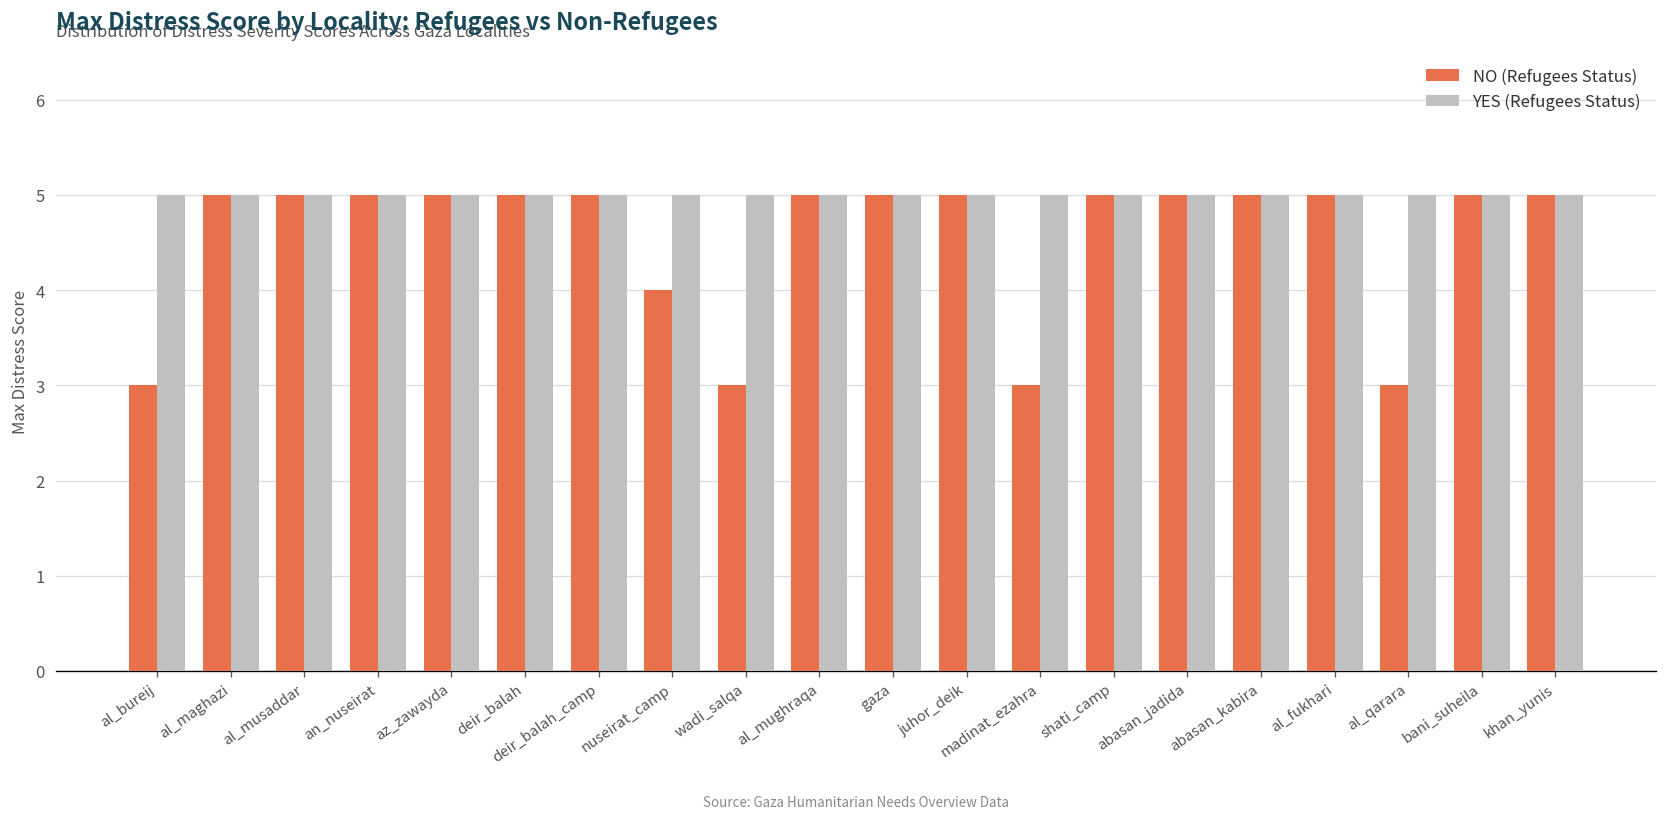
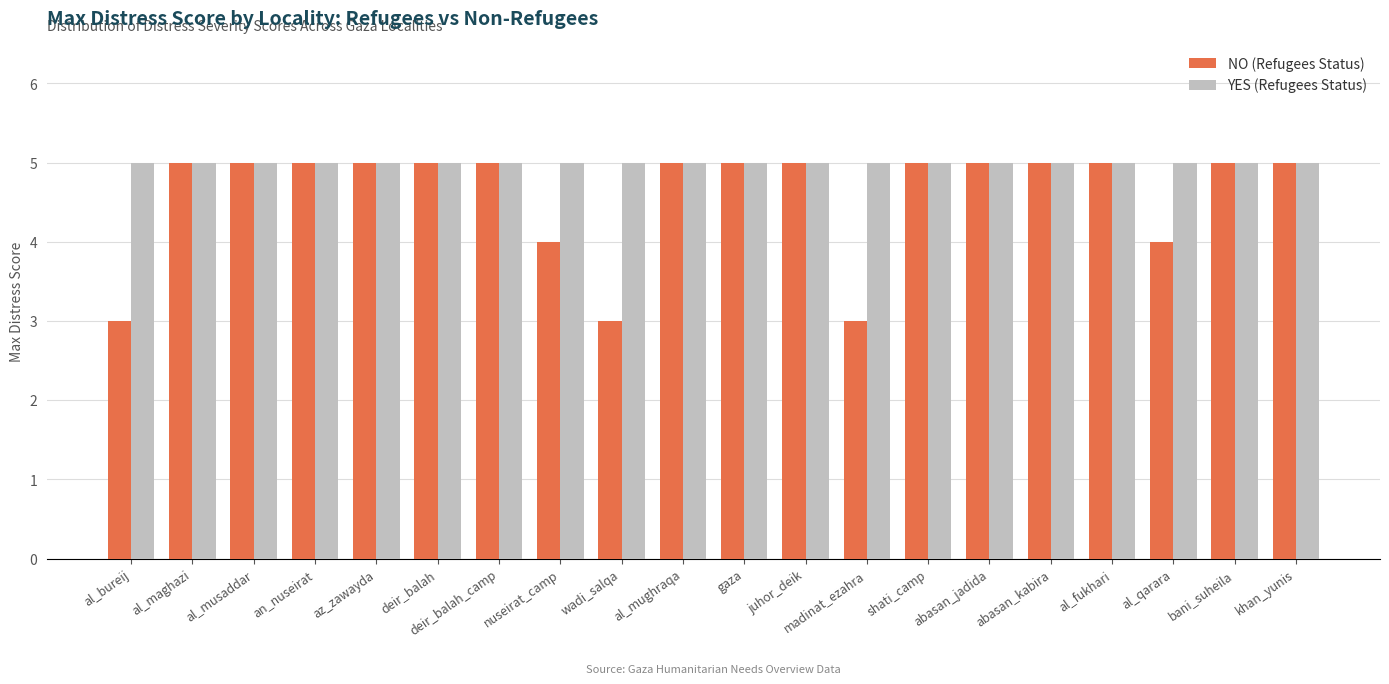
NO (Refugees Status), al_qarara: 3 -> 4
